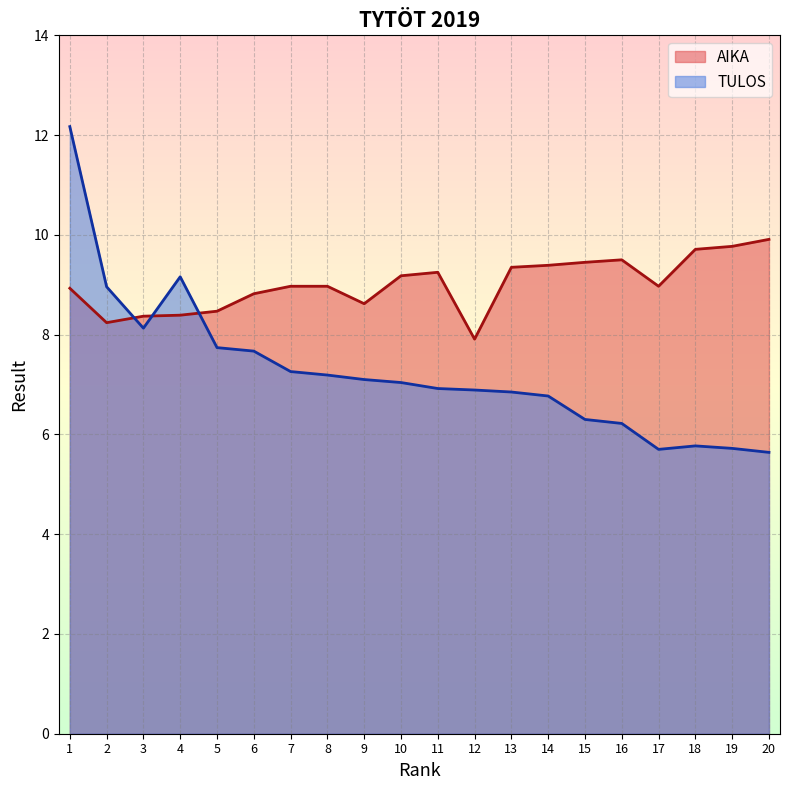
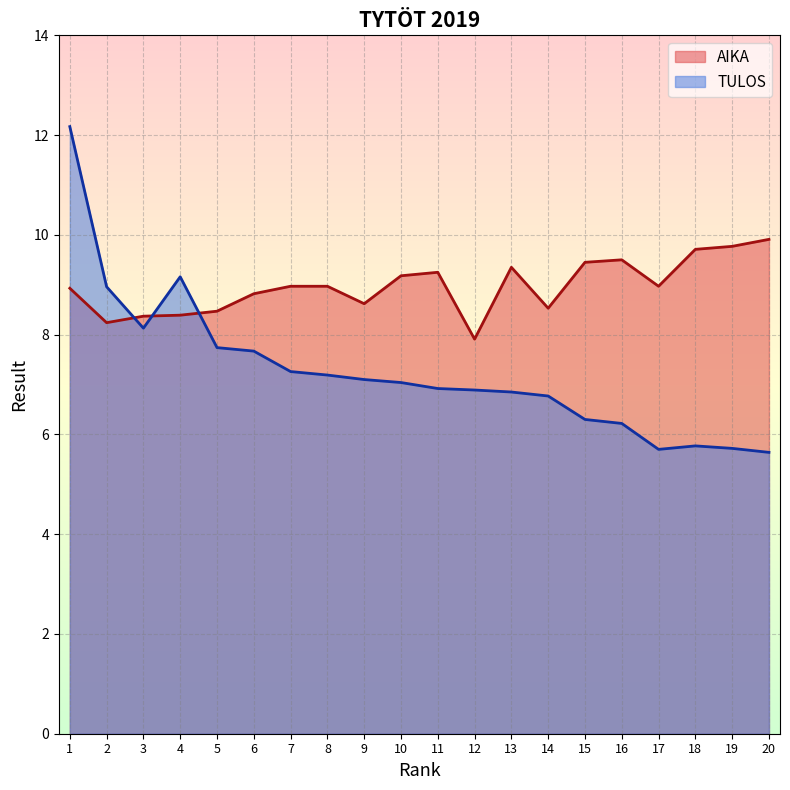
AIKA, 14: 9.4 -> 8.5
